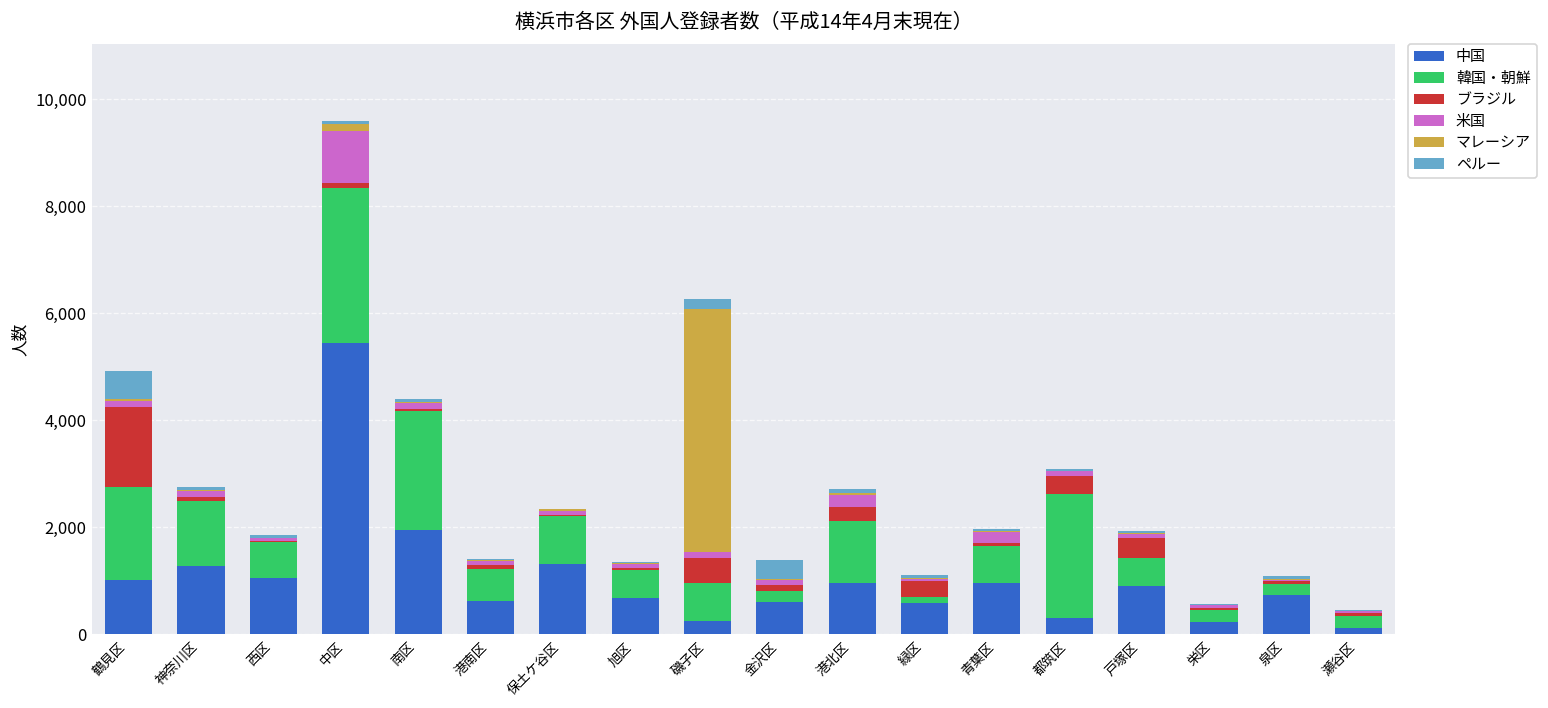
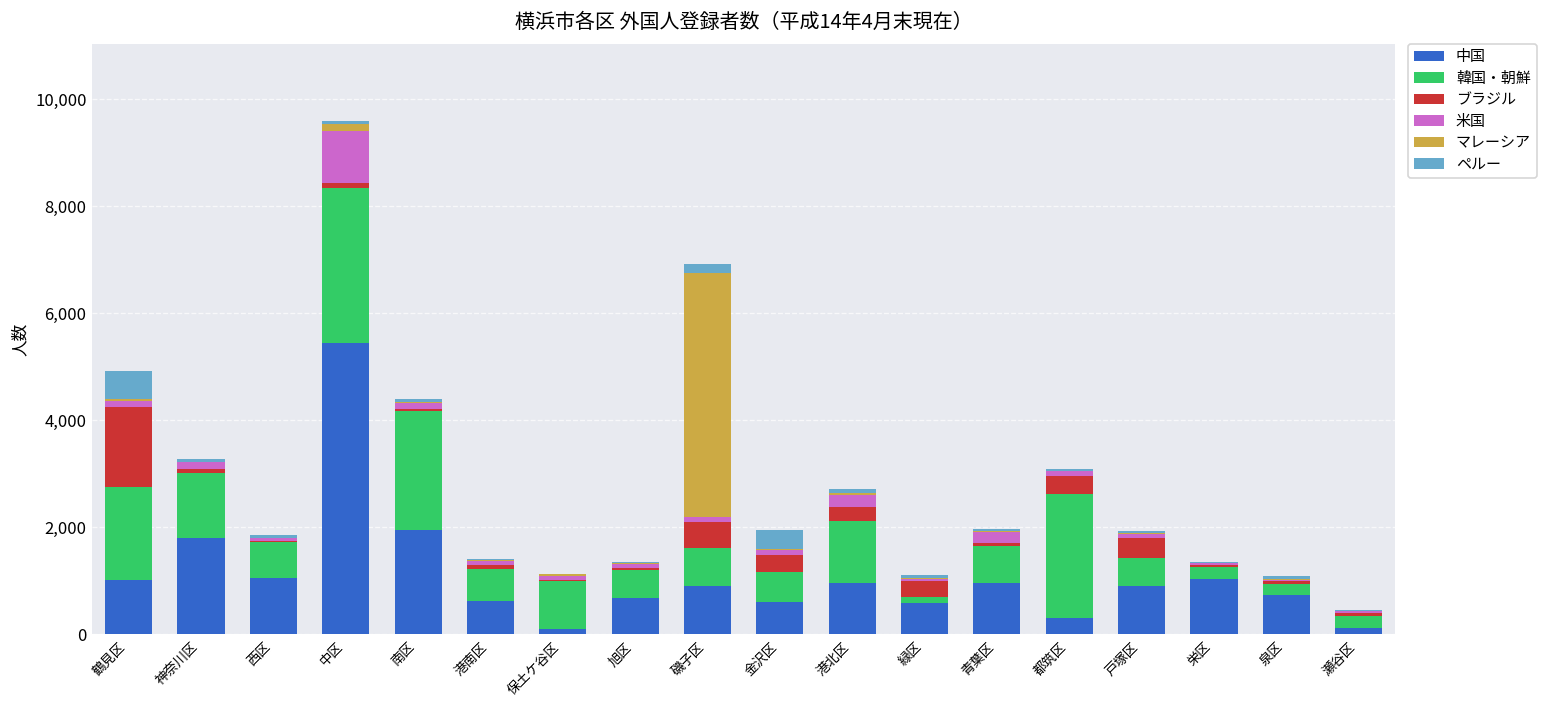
中国, 神奈川区: 1,300 -> 1,800
中国, 保土ケ谷区: 1,300 -> 100
中国, 磯子区: 200 -> 900
韓国・朝鮮, 金沢区: 200 -> 600
ブラジル, 金沢区: 100 -> 300
中国, 栄区: 200 -> 1,000
